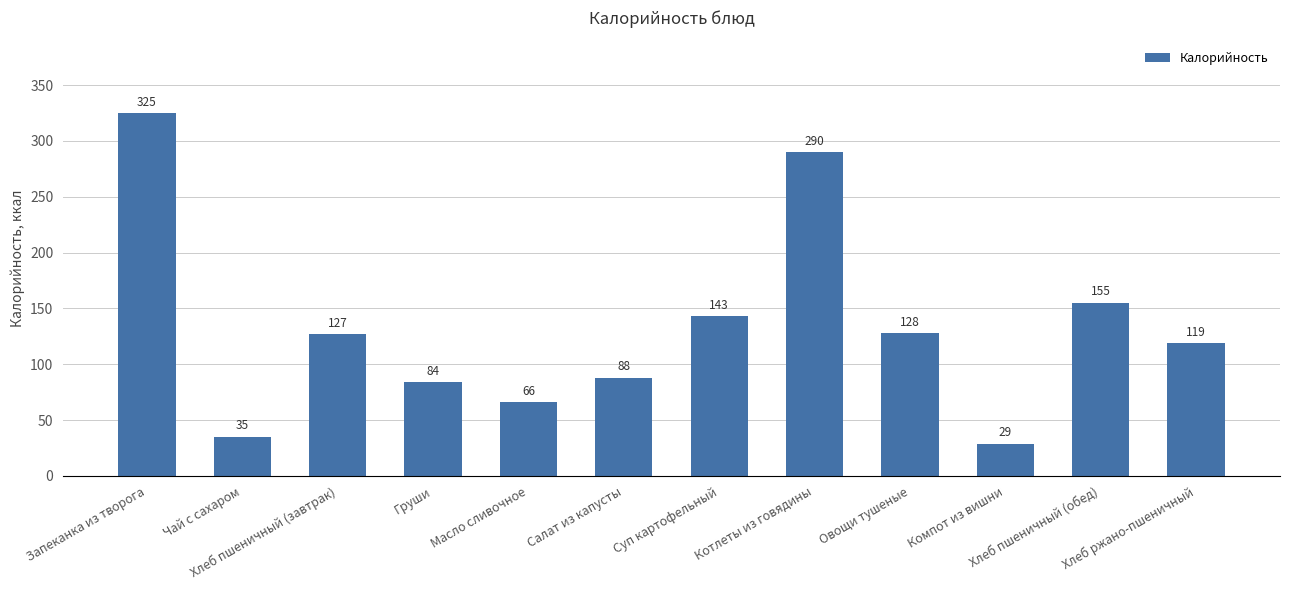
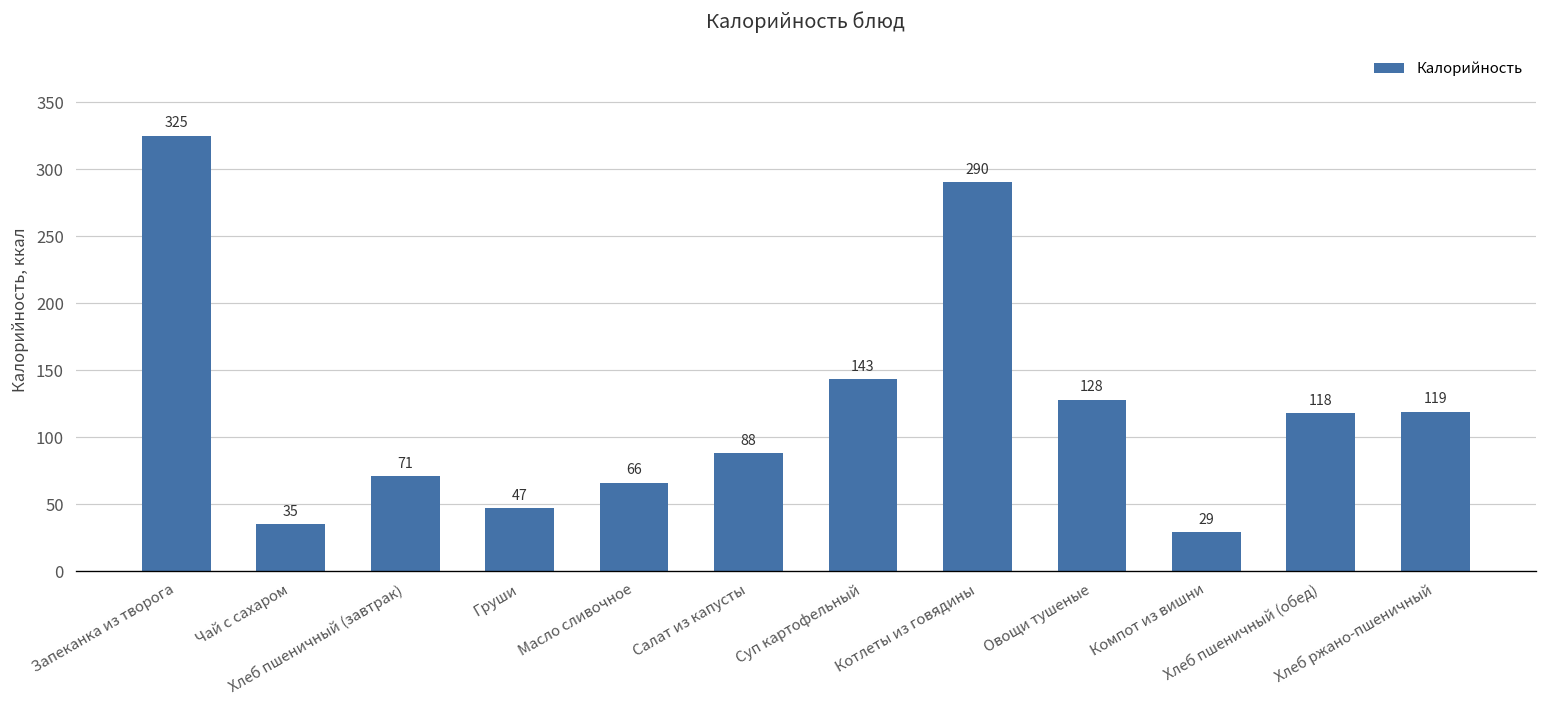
Хлеб пшеничный (завтрак): 127 -> 71
Груши: 84 -> 47
Хлеб пшеничный (обед): 155 -> 118
